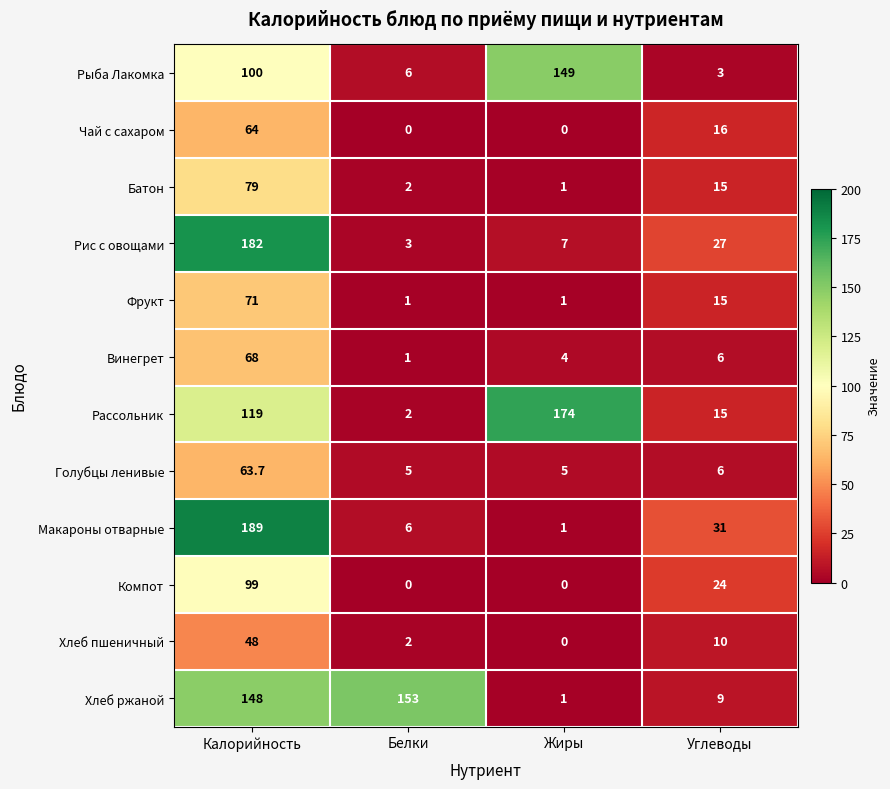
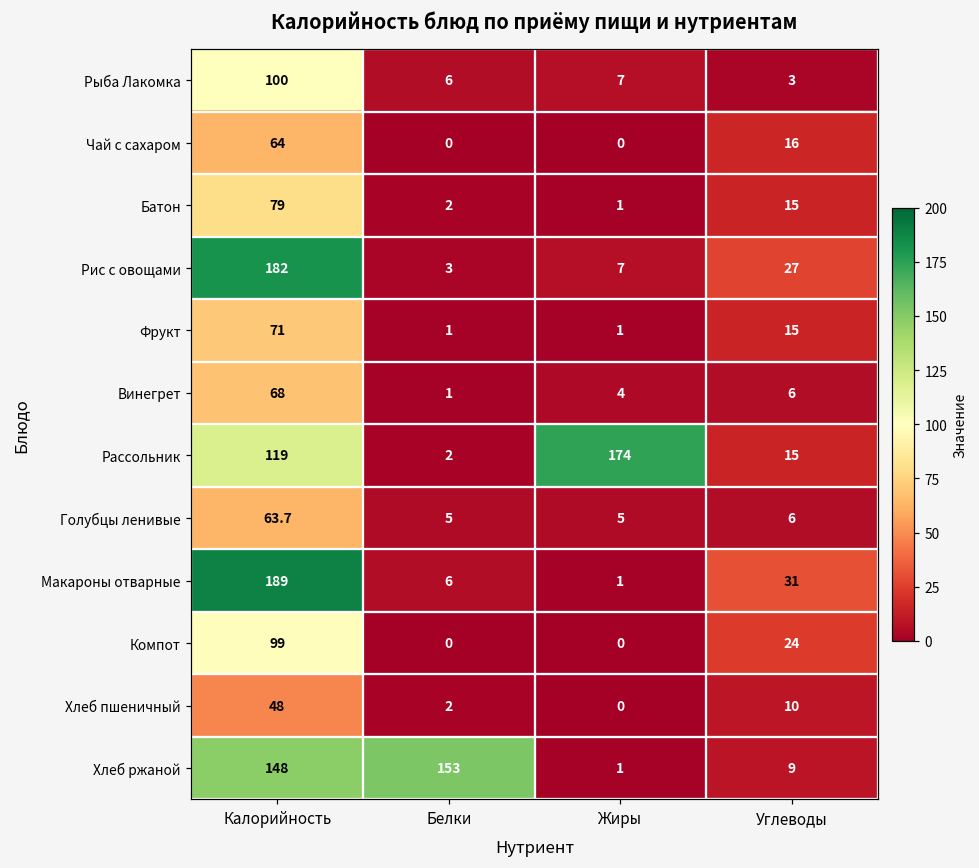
Рыба Лакомка, Жиры: 149 -> 7
